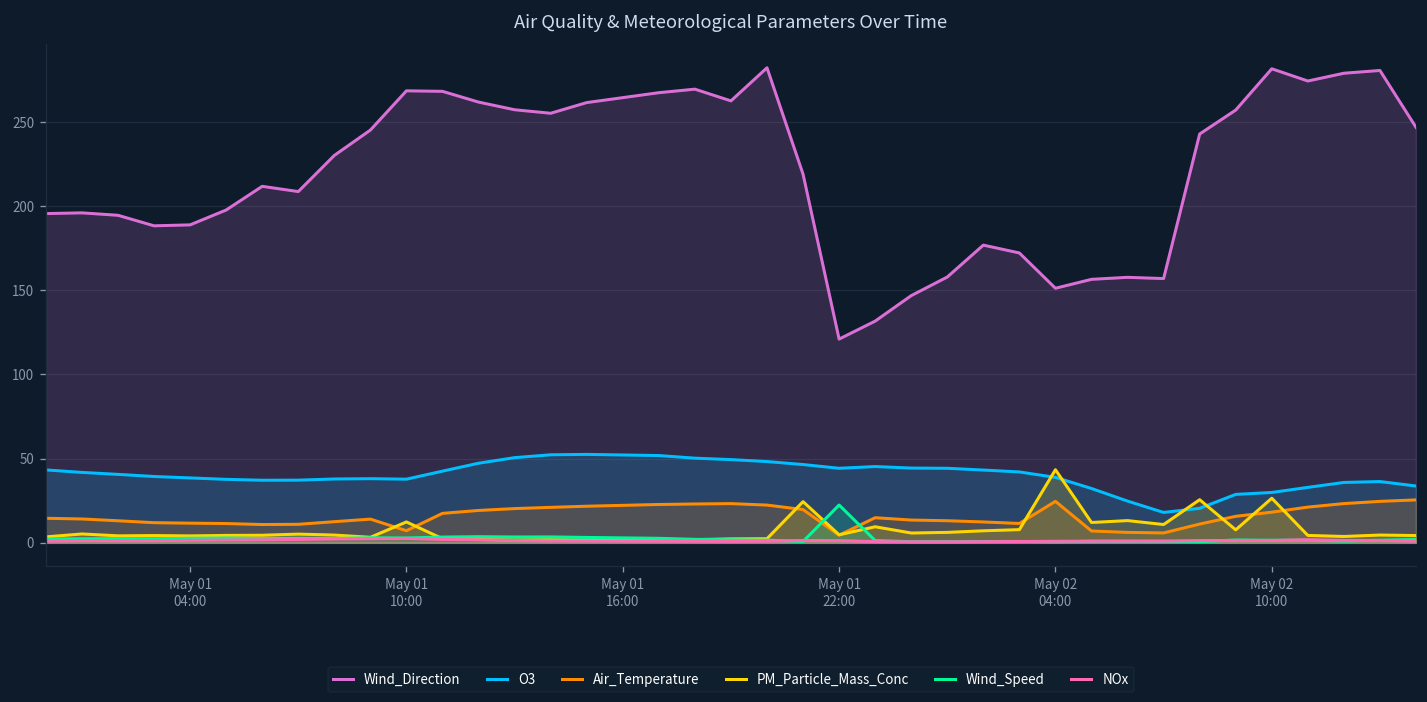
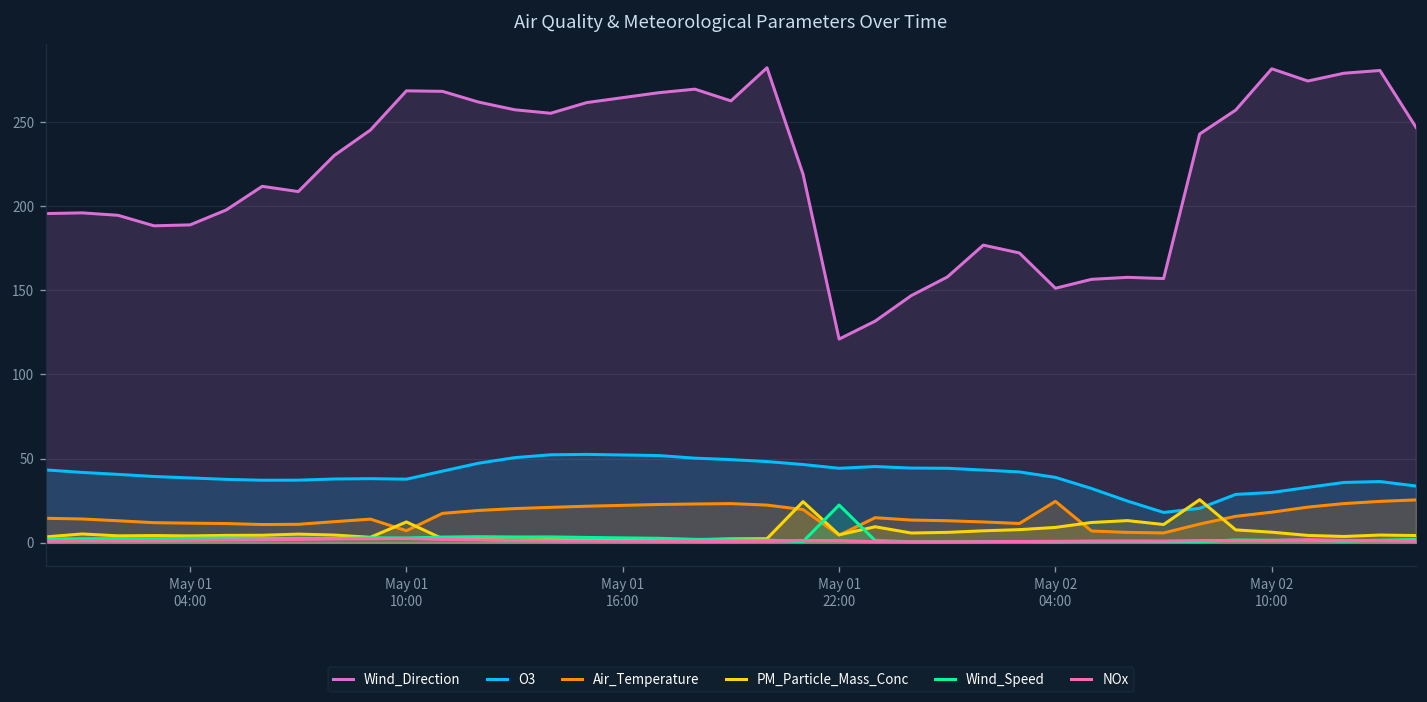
PM_Particle_Mass_Conc, May 02 04:00: 43 -> 9
PM_Particle_Mass_Conc, May 02 10:00: 26 -> 6
